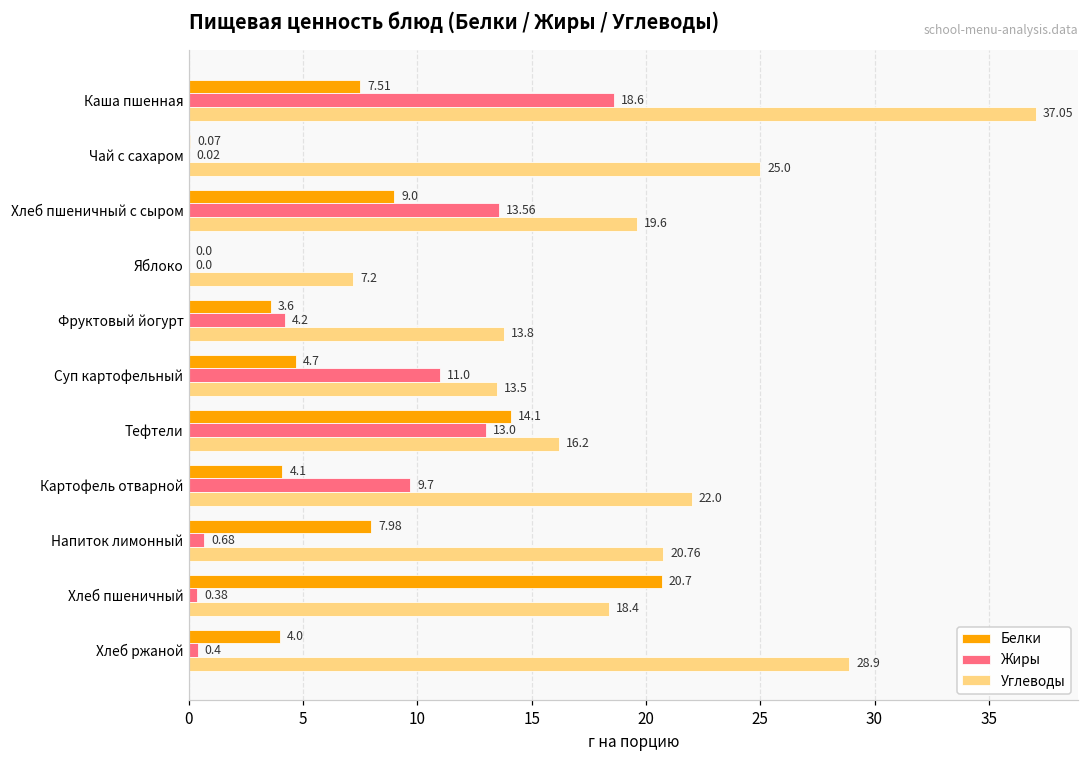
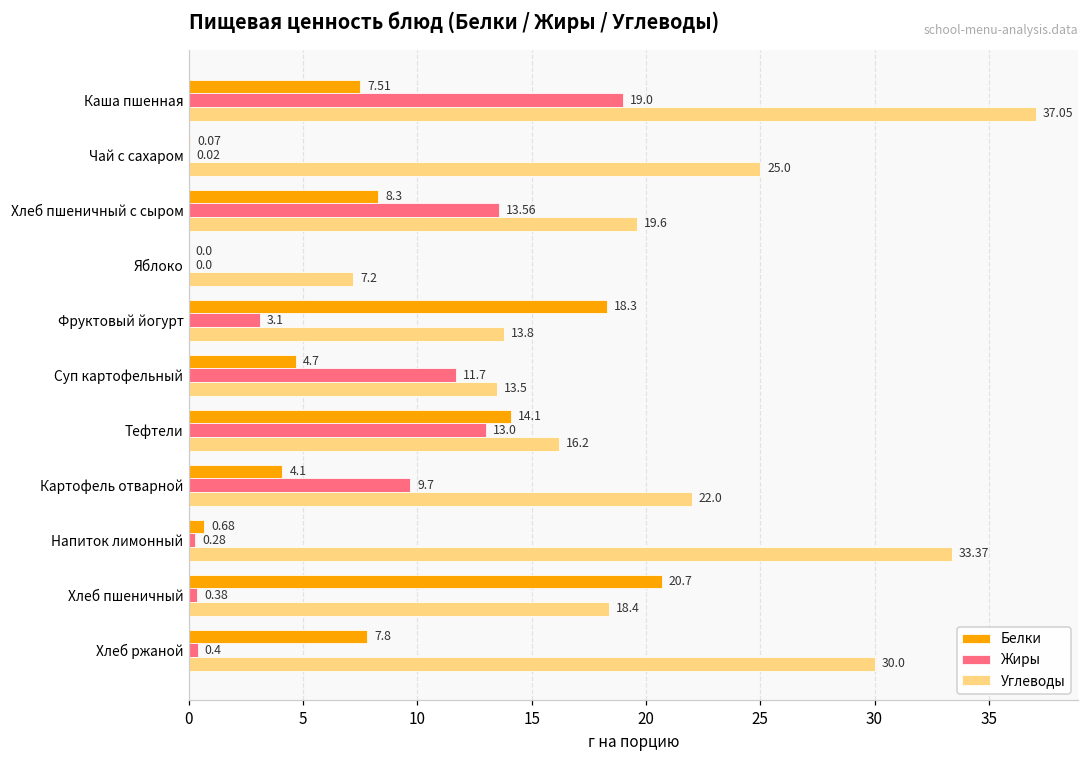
Жиры, Каша пшенная: 18.6 -> 19.0
Белки, Хлеб пшеничный с сыром: 9.0 -> 8.3
Белки, Фруктовый йогурт: 3.6 -> 18.3
Жиры, Фруктовый йогурт: 4.2 -> 3.1
Жиры, Суп картофельный: 11.0 -> 11.7
Белки, Напиток лимонный: 7.98 -> 0.68
Жиры, Напиток лимонный: 0.68 -> 0.28
Углеводы, Напиток лимонный: 20.76 -> 33.37
Белки, Хлеб ржаной: 4.0 -> 7.8
Углеводы, Хлеб ржаной: 28.9 -> 30.0
